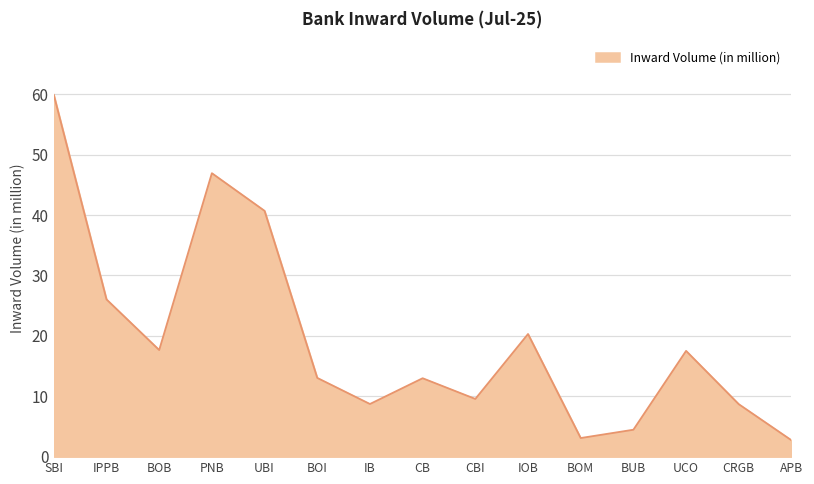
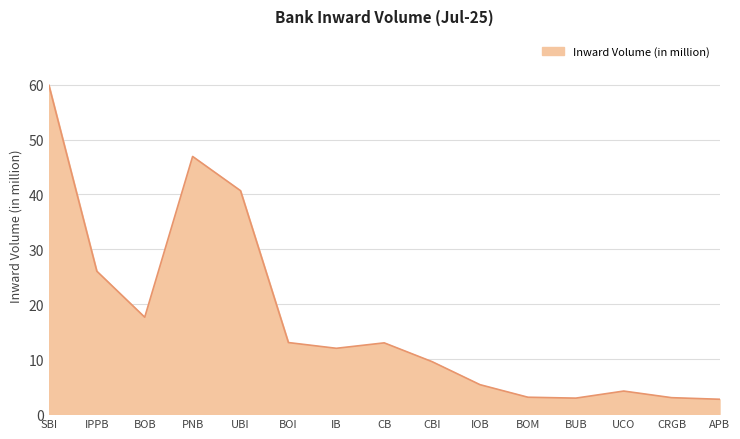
IB: 9 -> 12
IOB: 20 -> 5
BUB: 4 -> 3
UCO: 18 -> 4
CRGB: 9 -> 3
